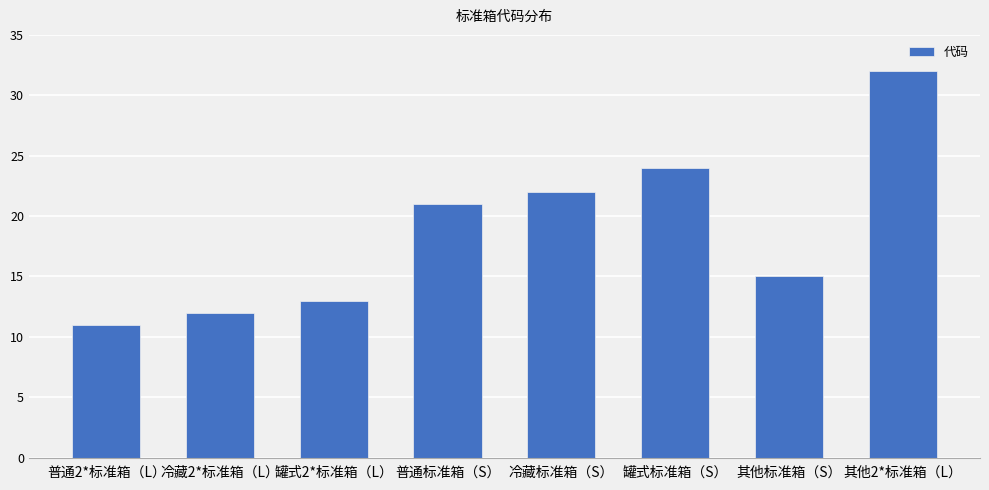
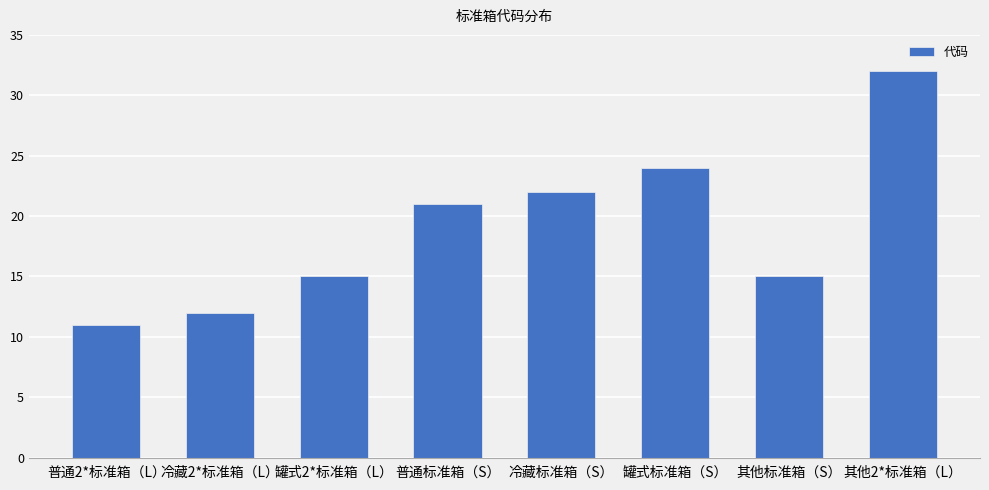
罐式2*标准箱（L）: 13 -> 15
